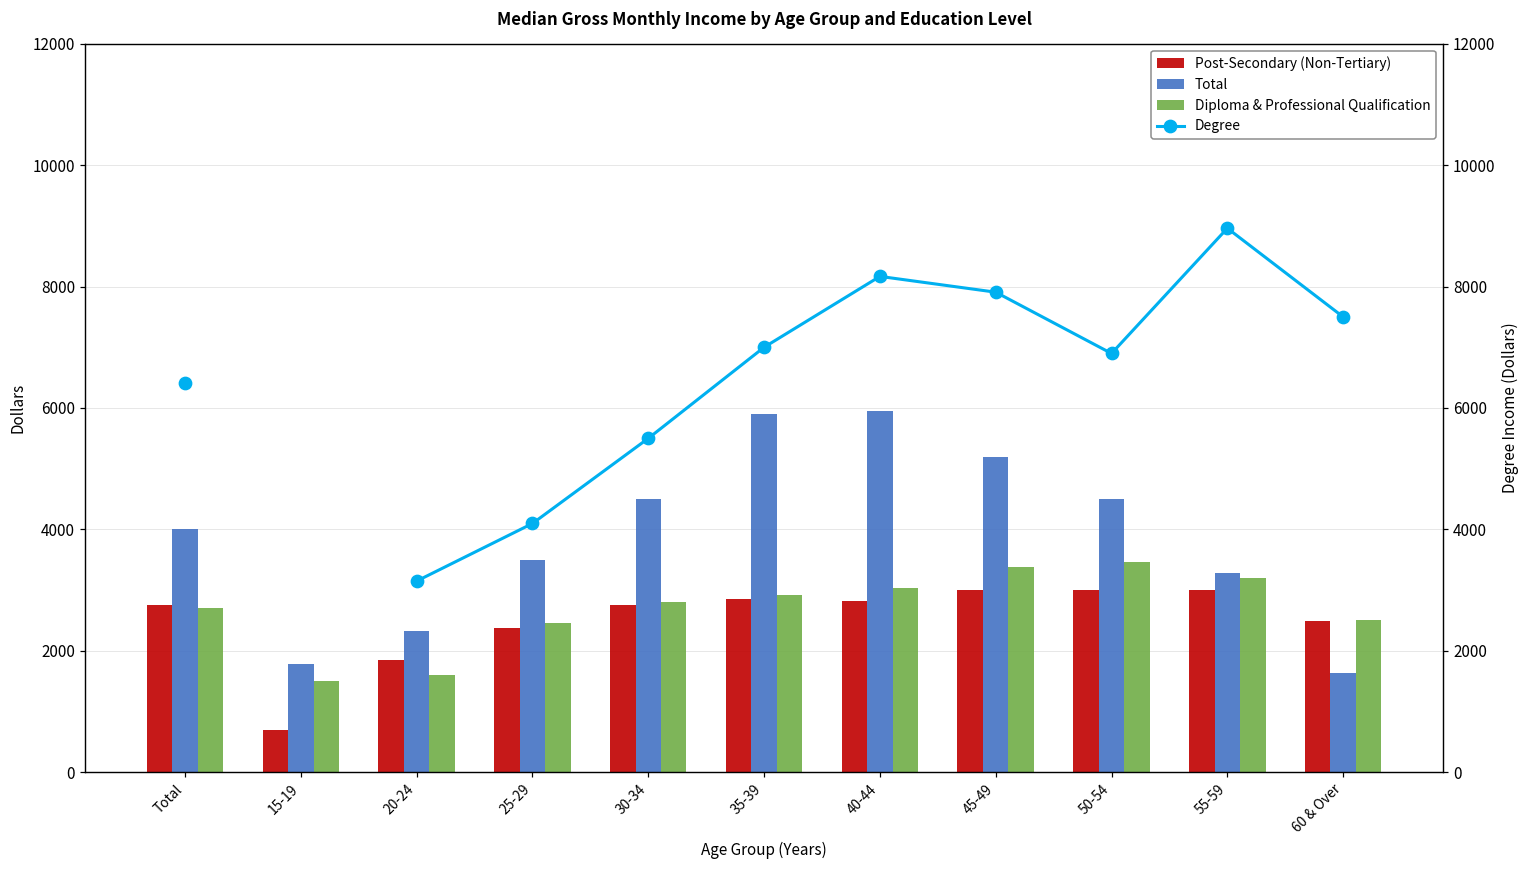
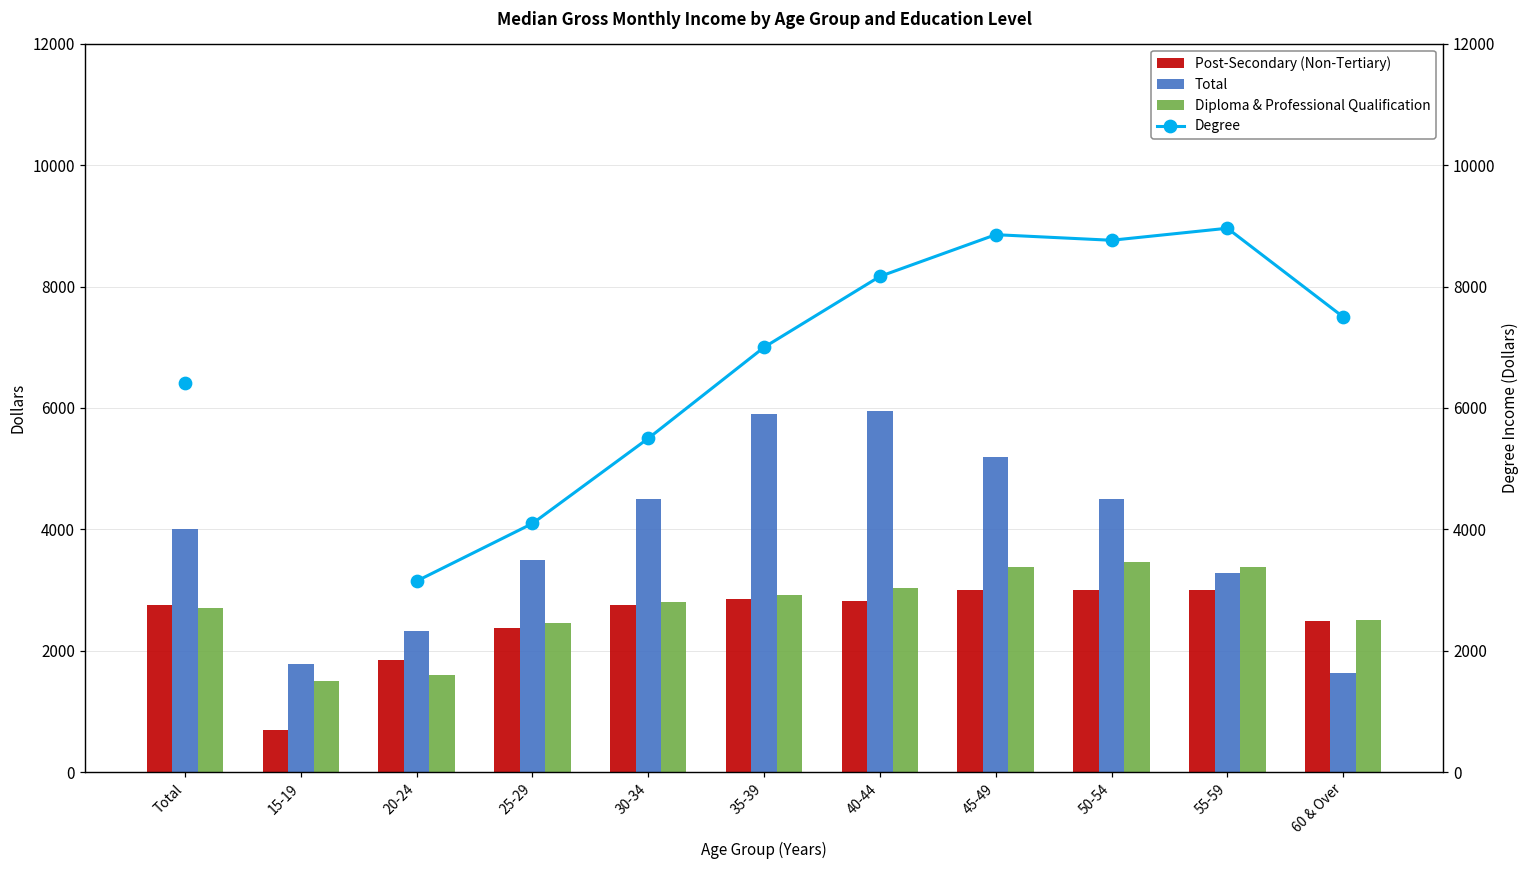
Diploma & Professional Qualification, 55-59: 3200 -> 3400
Degree, 45-49: 7900 -> 8900
Degree, 50-54: 6900 -> 8800
